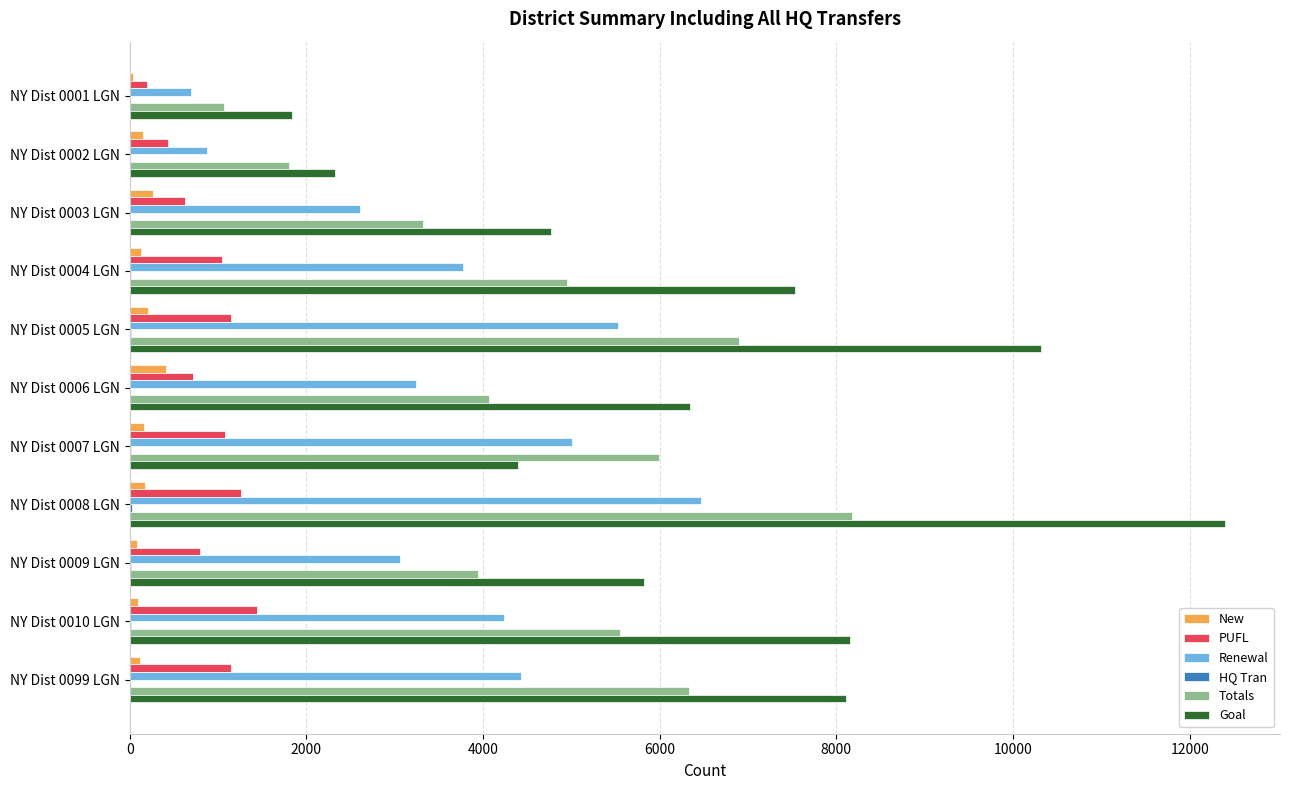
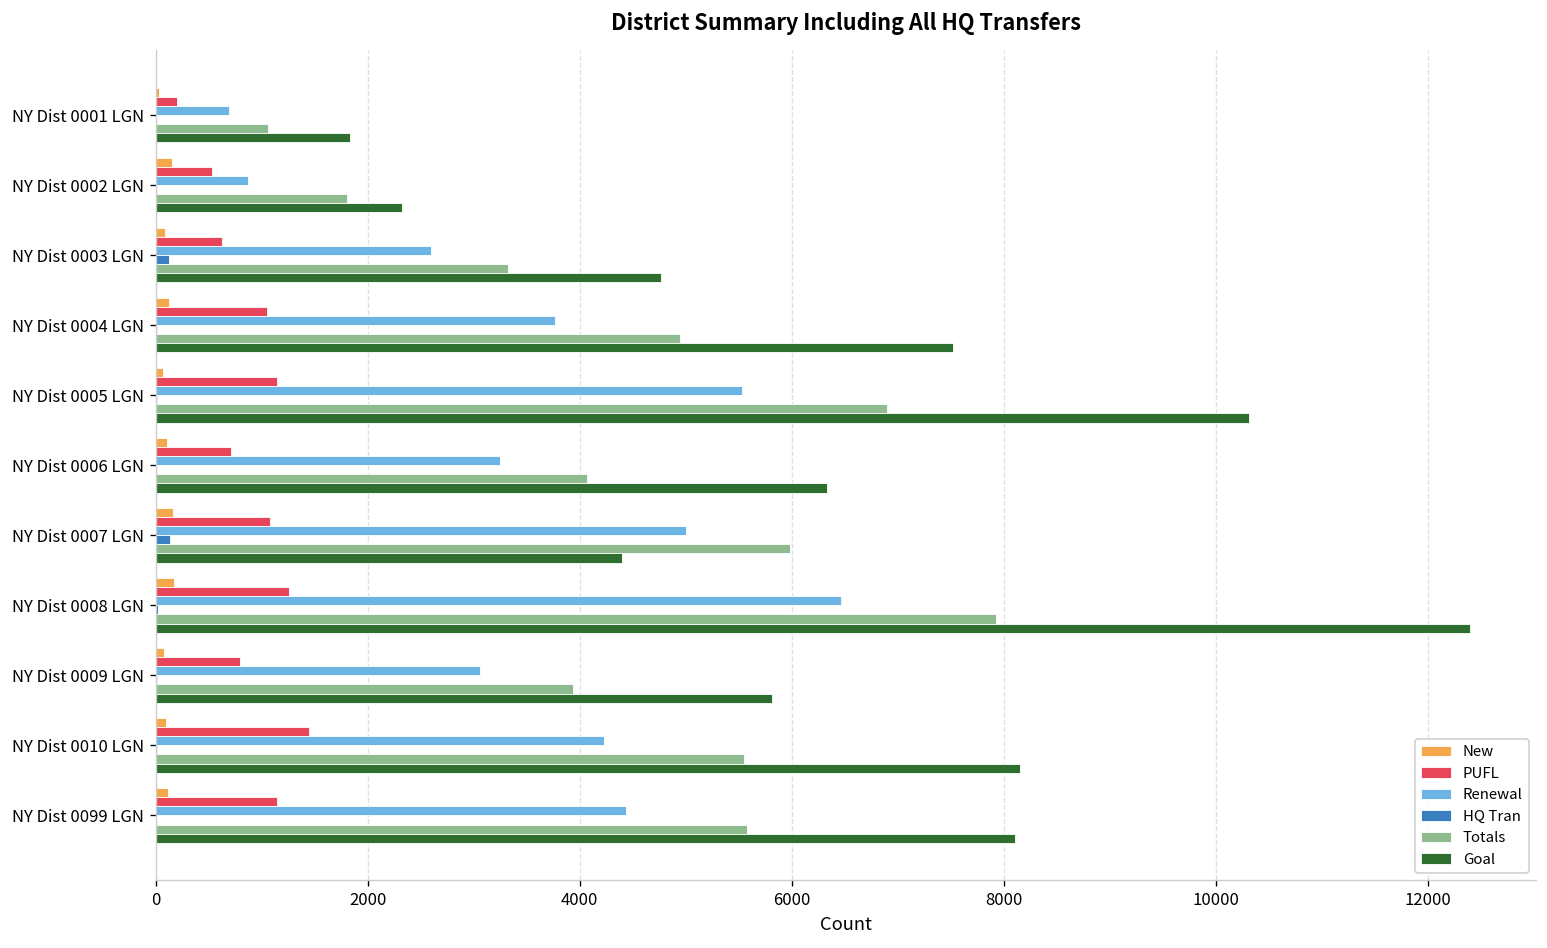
PUFL, NY Dist 0002 LGN: 400 -> 500
New, NY Dist 0003 LGN: 300 -> 100
HQ Tran, NY Dist 0003 LGN: 0 -> 100
New, NY Dist 0005 LGN: 200 -> 100
New, NY Dist 0006 LGN: 400 -> 100
HQ Tran, NY Dist 0007 LGN: 0 -> 100
Totals, NY Dist 0008 LGN: 8200 -> 7900
Totals, NY Dist 0099 LGN: 6300 -> 5600
